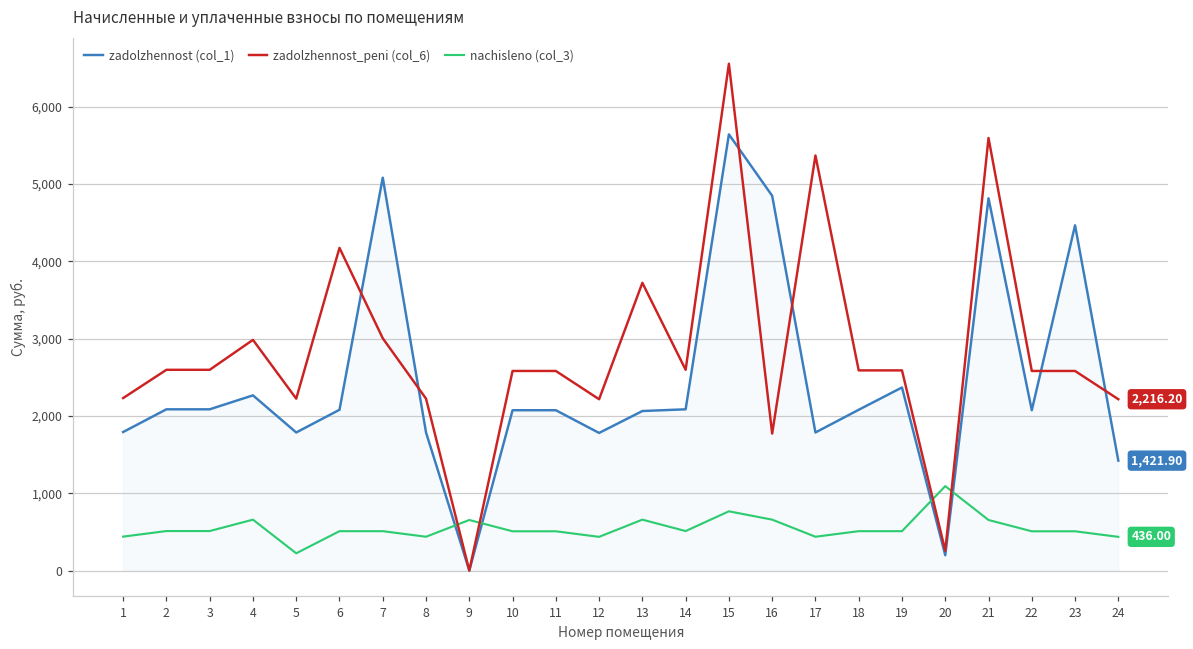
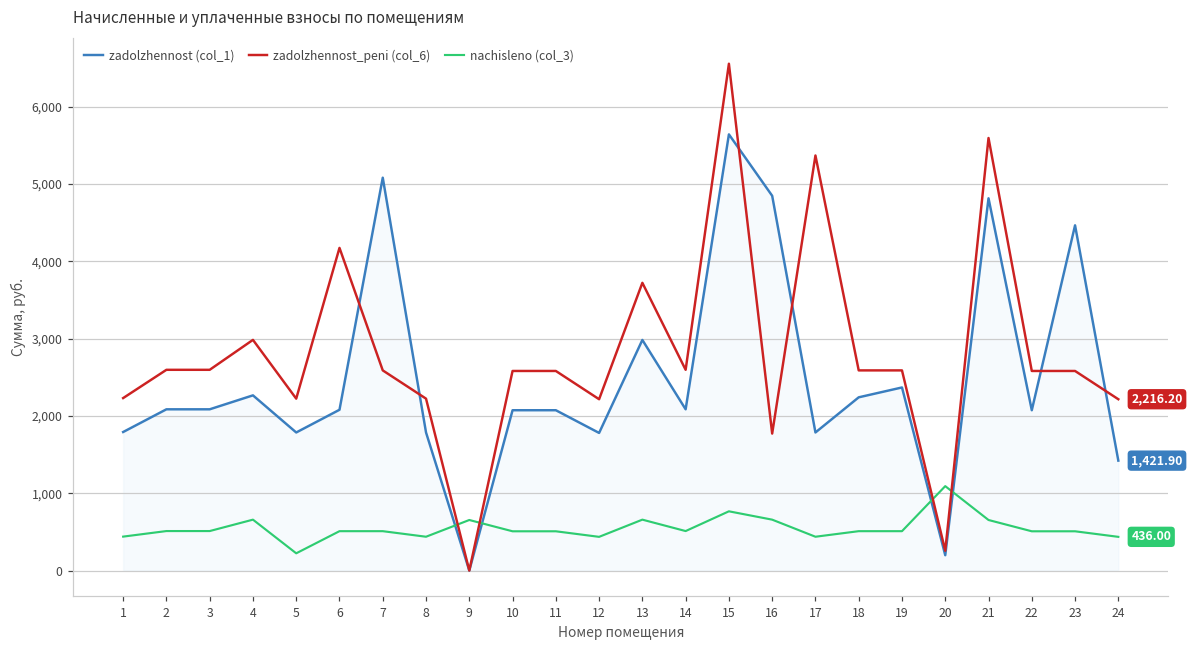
zadolzhennost_peni (col_6), 7: 3,000 -> 2,600
zadolzhennost (col_1), 13: 2,100 -> 3,000
zadolzhennost (col_1), 18: 2,100 -> 2,200
